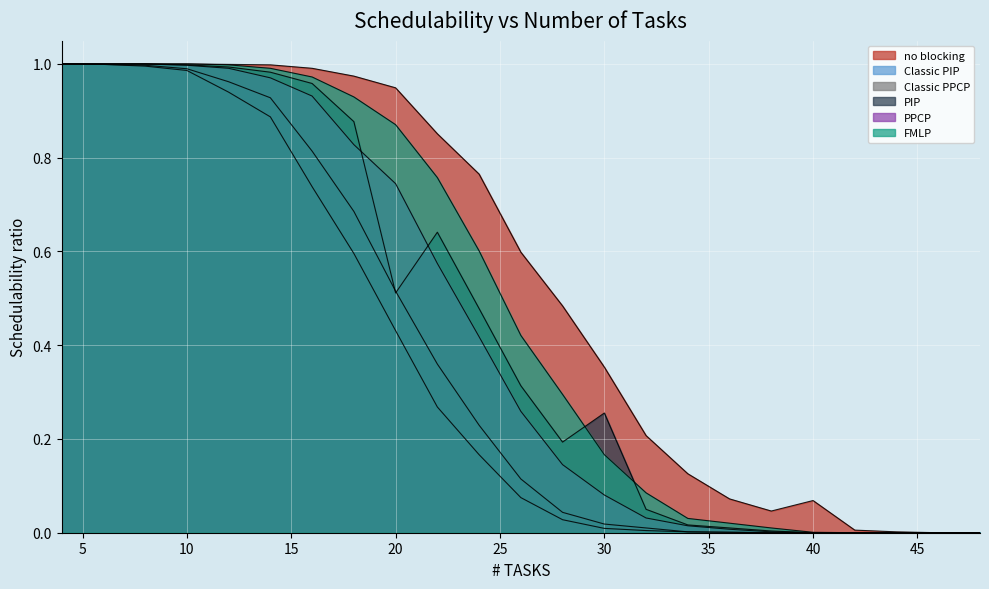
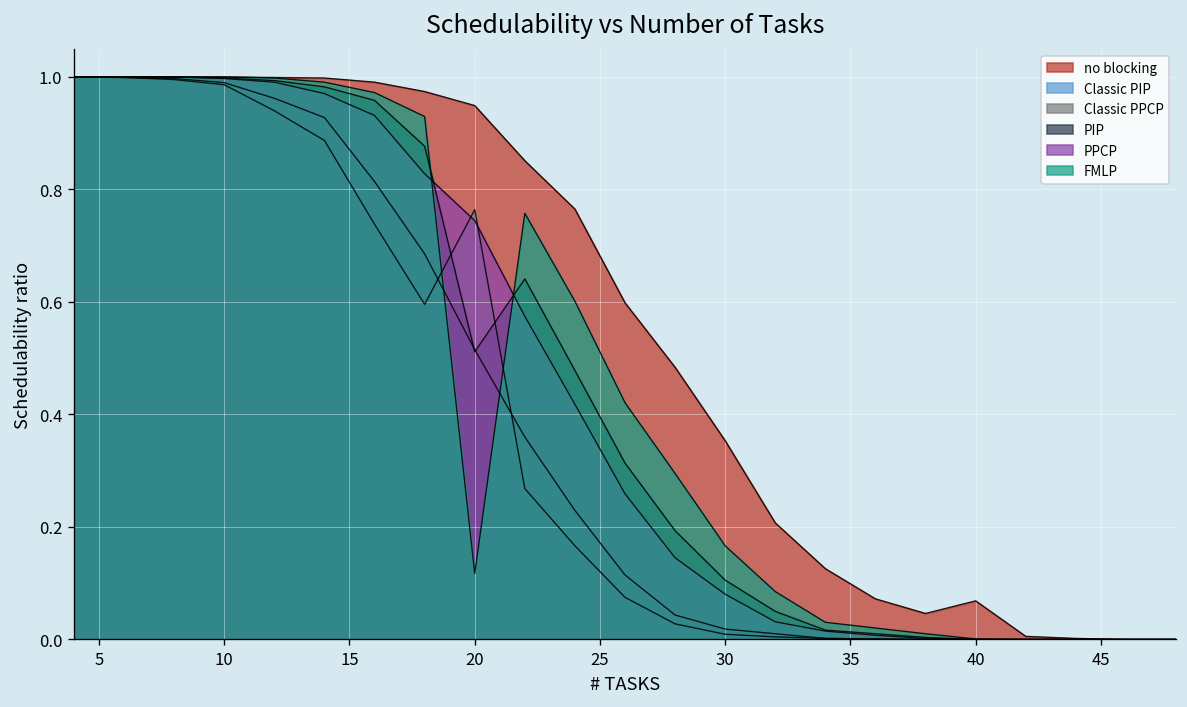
Classic PPCP, 20: 0.43 -> 0.76
FMLP, 20: 0.87 -> 0.12
PIP, 30: 0.26 -> 0.11
